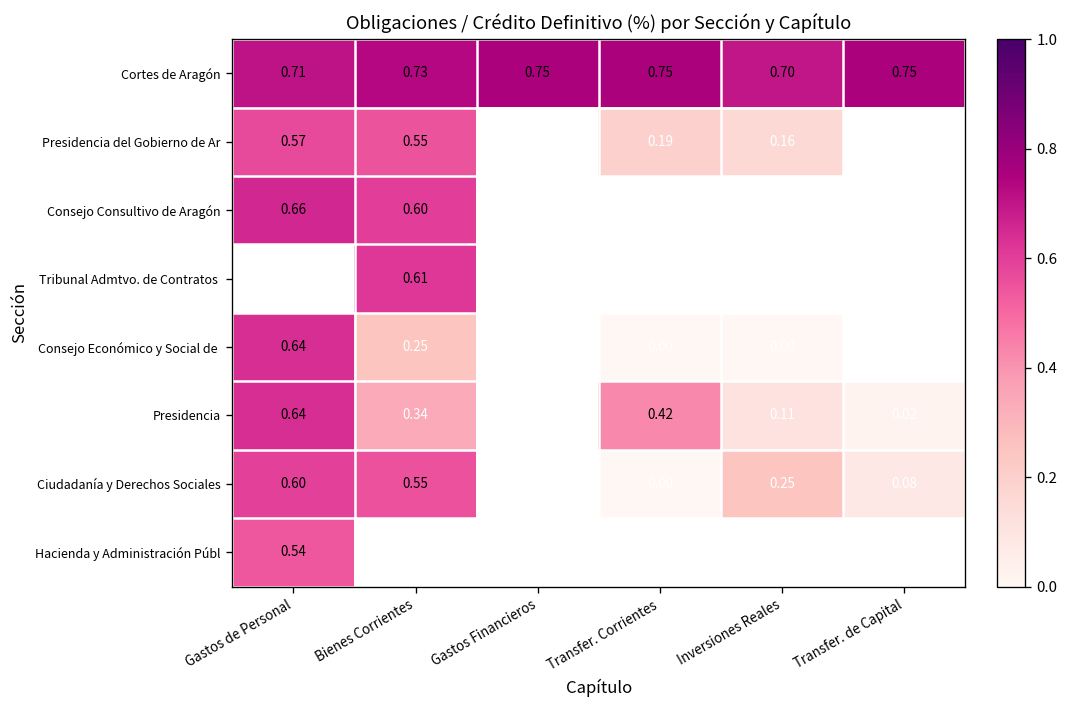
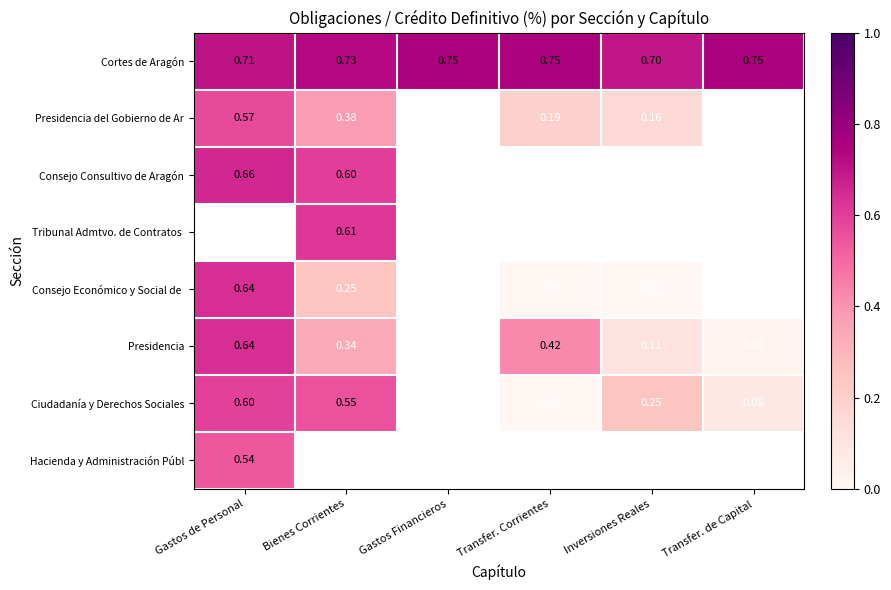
Presidencia del Gobierno de Ar, Bienes Corrientes: 0.55 -> 0.38
